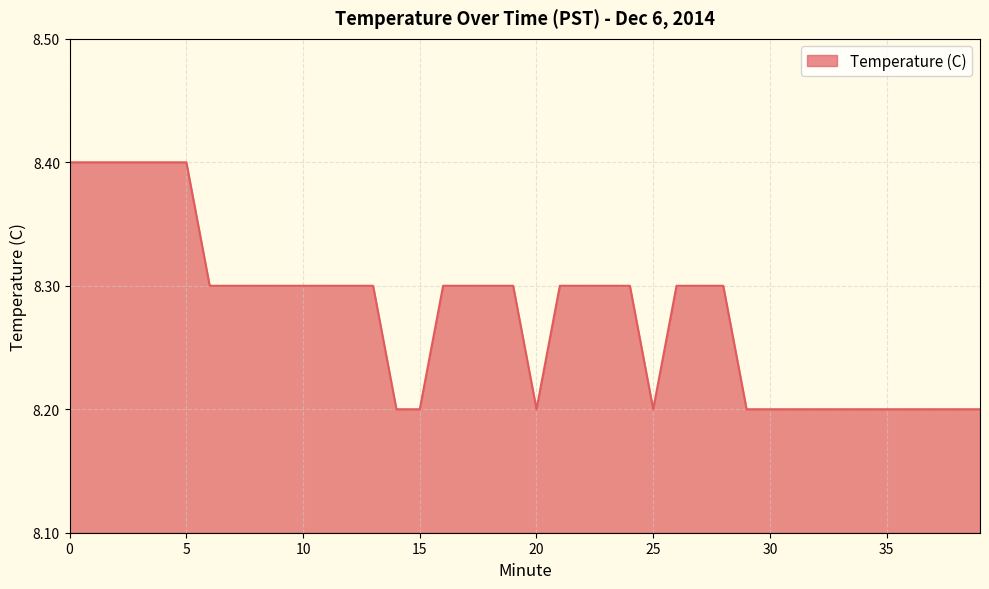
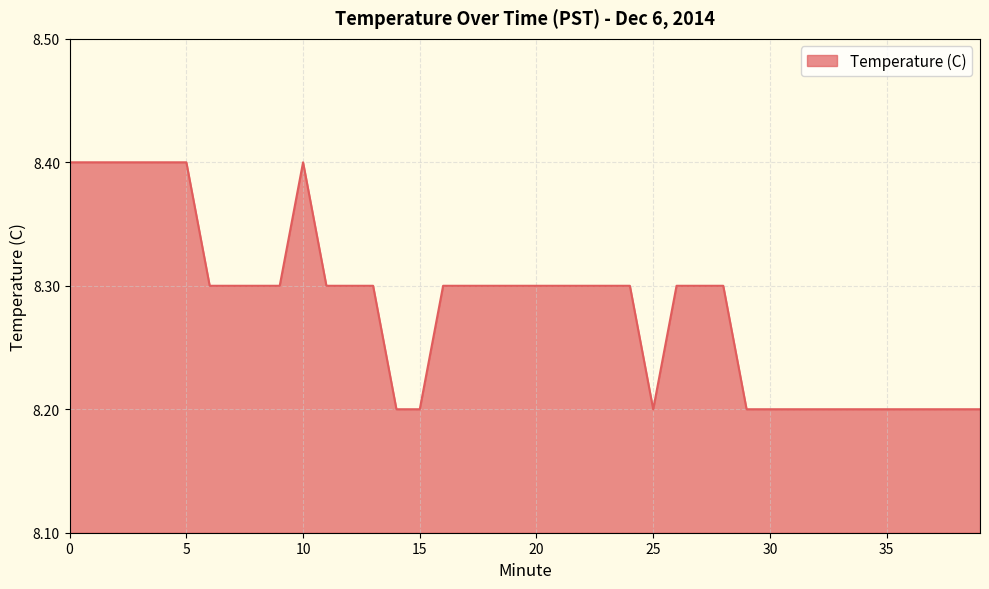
10: 8.3 -> 8.4
20: 8.2 -> 8.3
